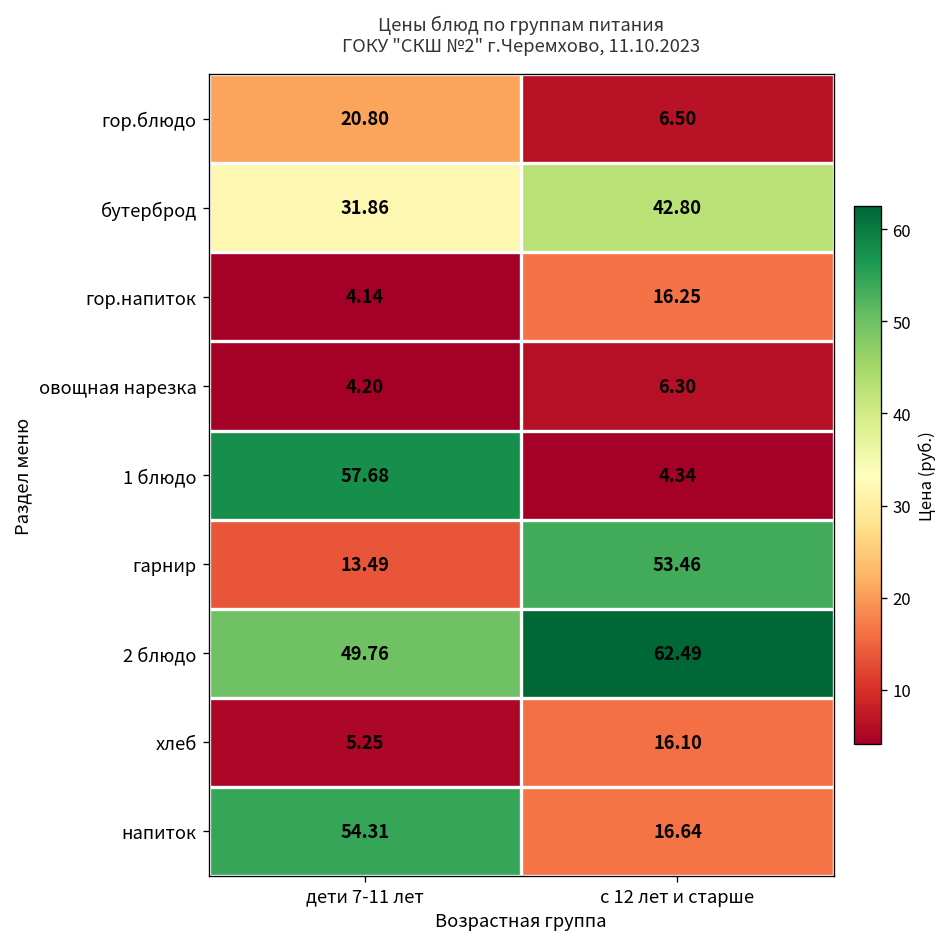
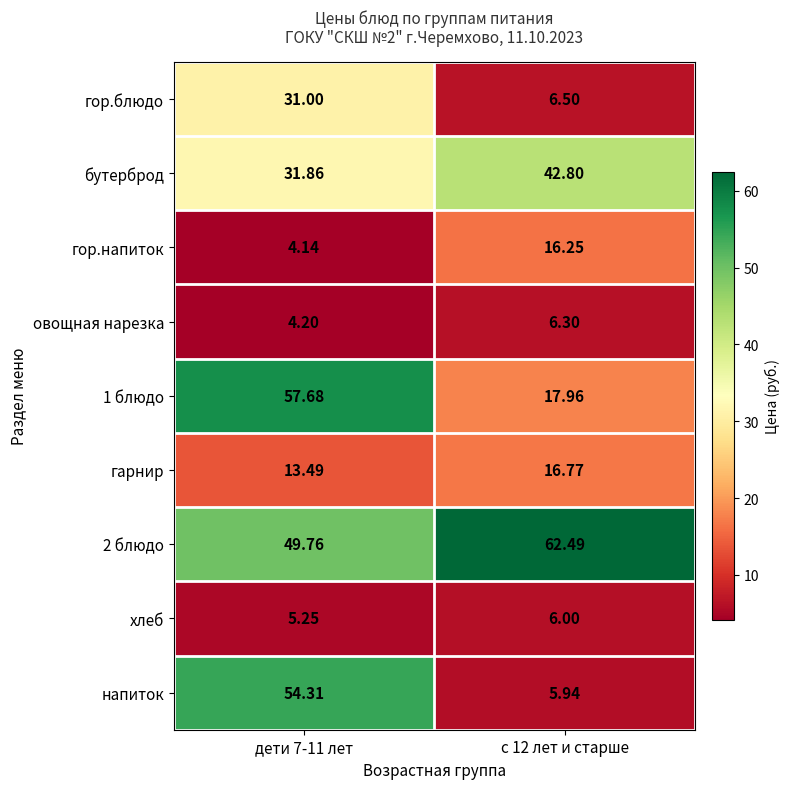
гор.блюдо, дети 7-11 лет: 20.80 -> 31.00
1 блюдо, с 12 лет и старше: 4.34 -> 17.96
гарнир, с 12 лет и старше: 53.46 -> 16.77
хлеб, с 12 лет и старше: 16.10 -> 6.00
напиток, с 12 лет и старше: 16.64 -> 5.94
